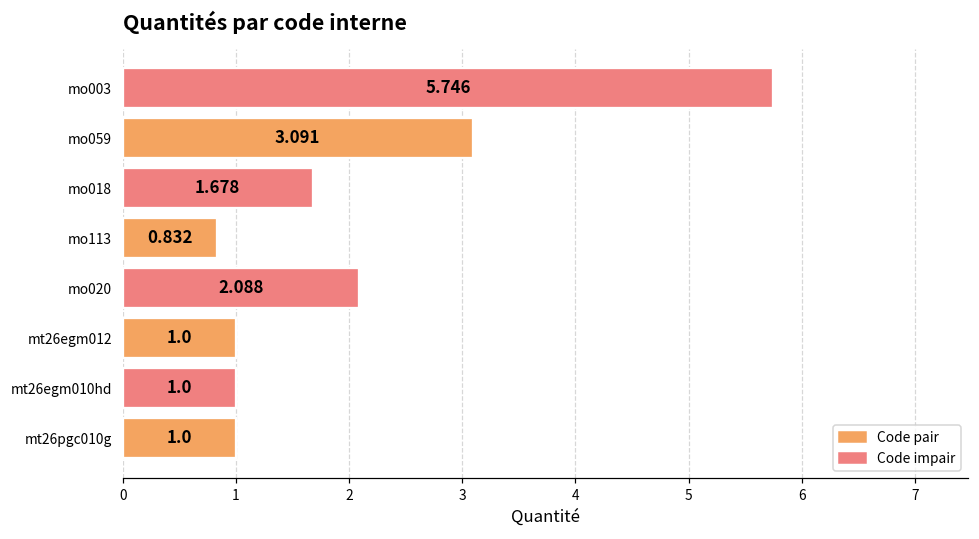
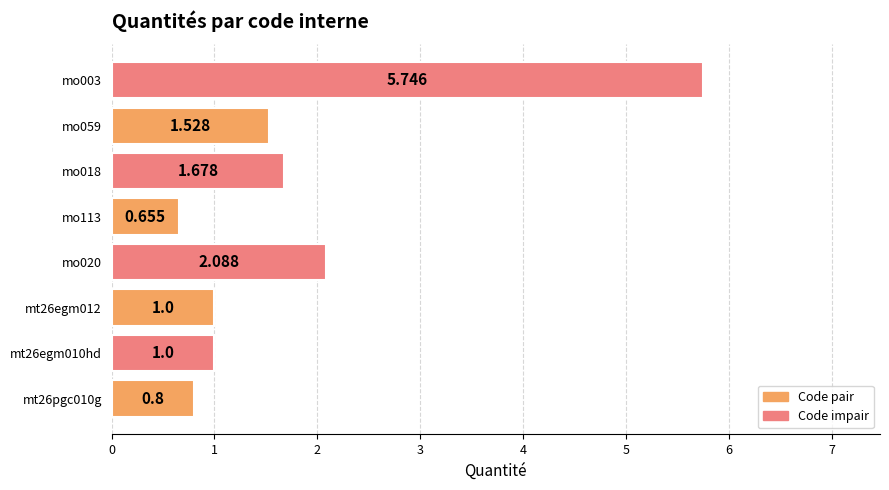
mo059: 3.091 -> 1.528
mo113: 0.832 -> 0.655
mt26pgc010g: 1.0 -> 0.8
